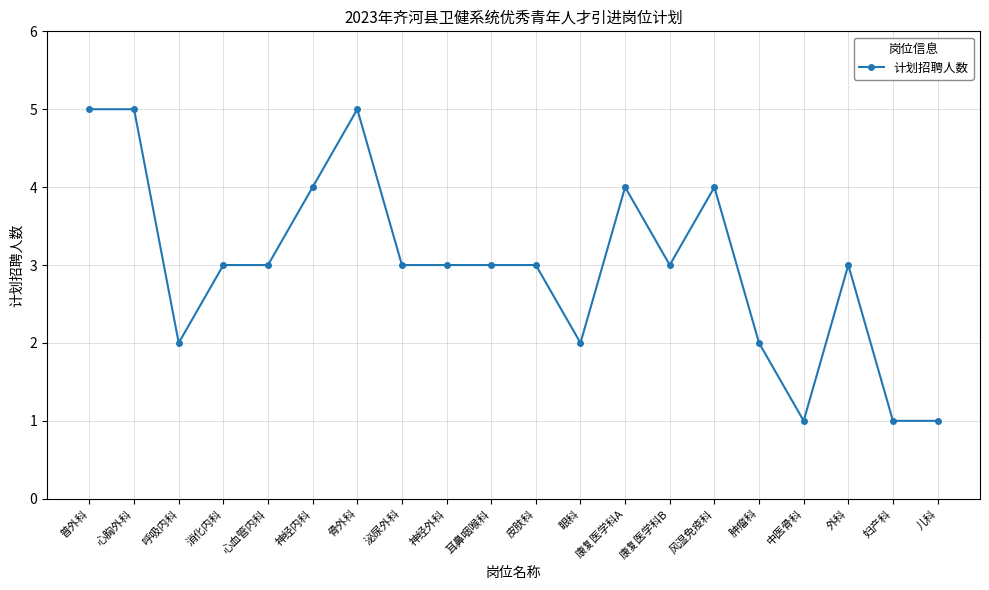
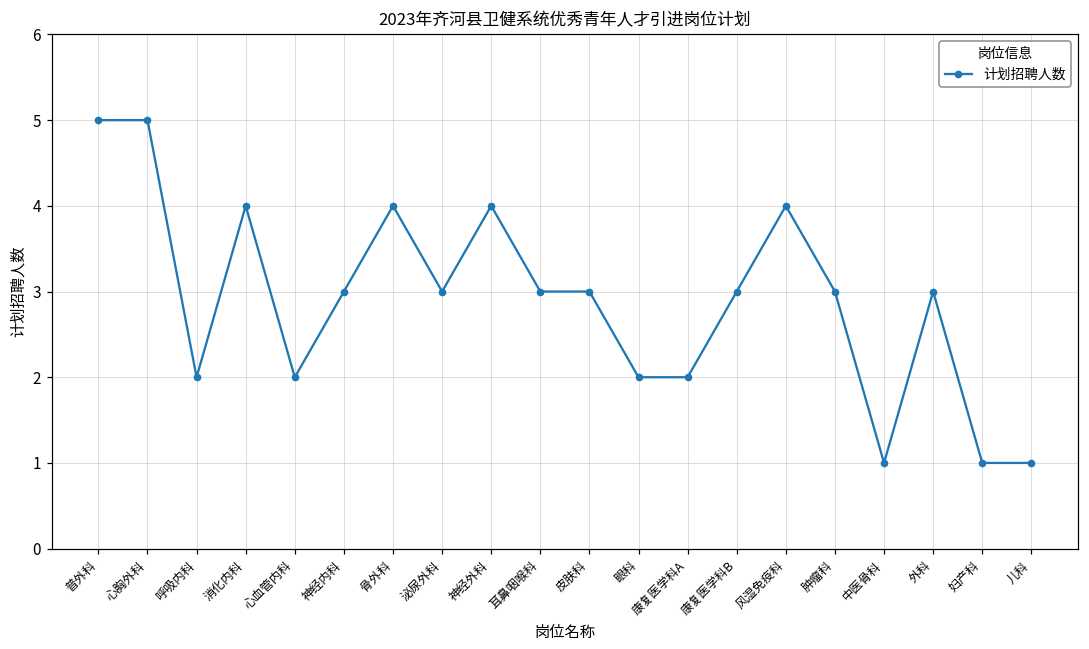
消化内科: 3 -> 4
心血管内科: 3 -> 2
神经内科: 4 -> 3
骨外科: 5 -> 4
神经外科: 3 -> 4
康复医学科A: 4 -> 2
肿瘤科: 2 -> 3
